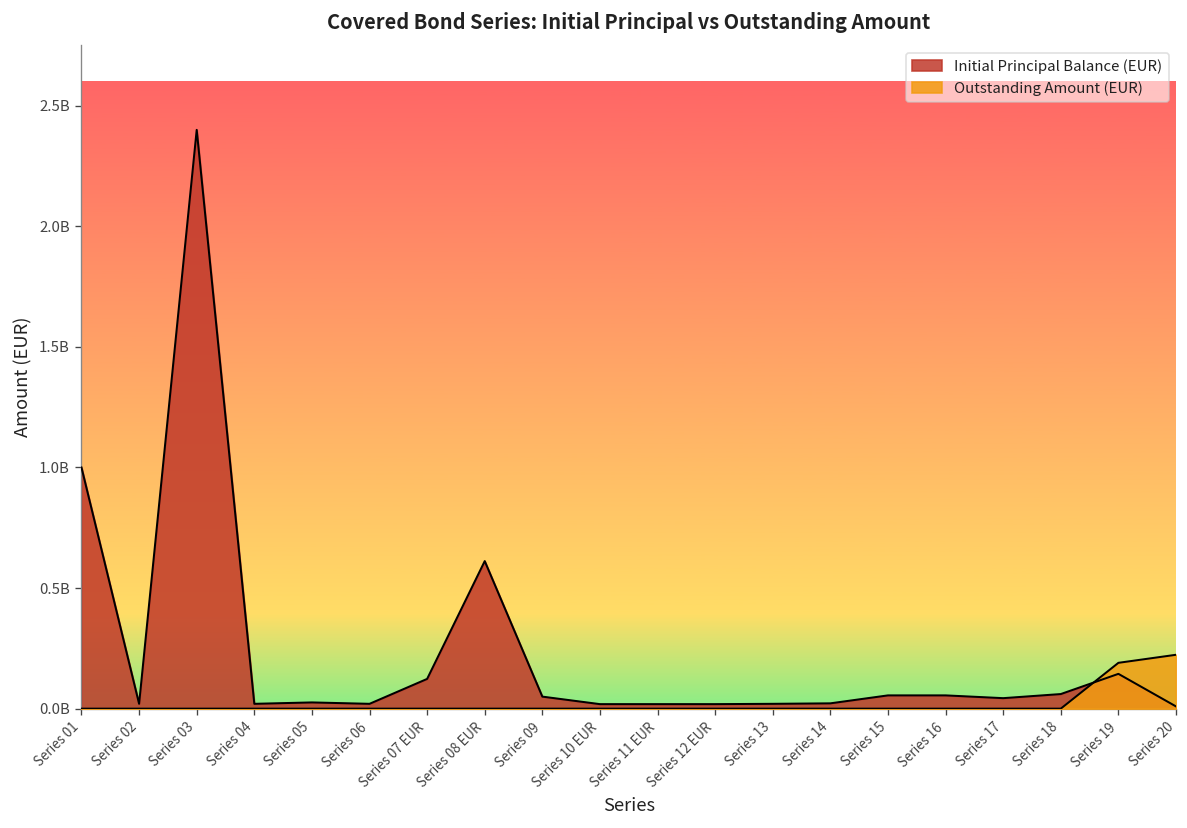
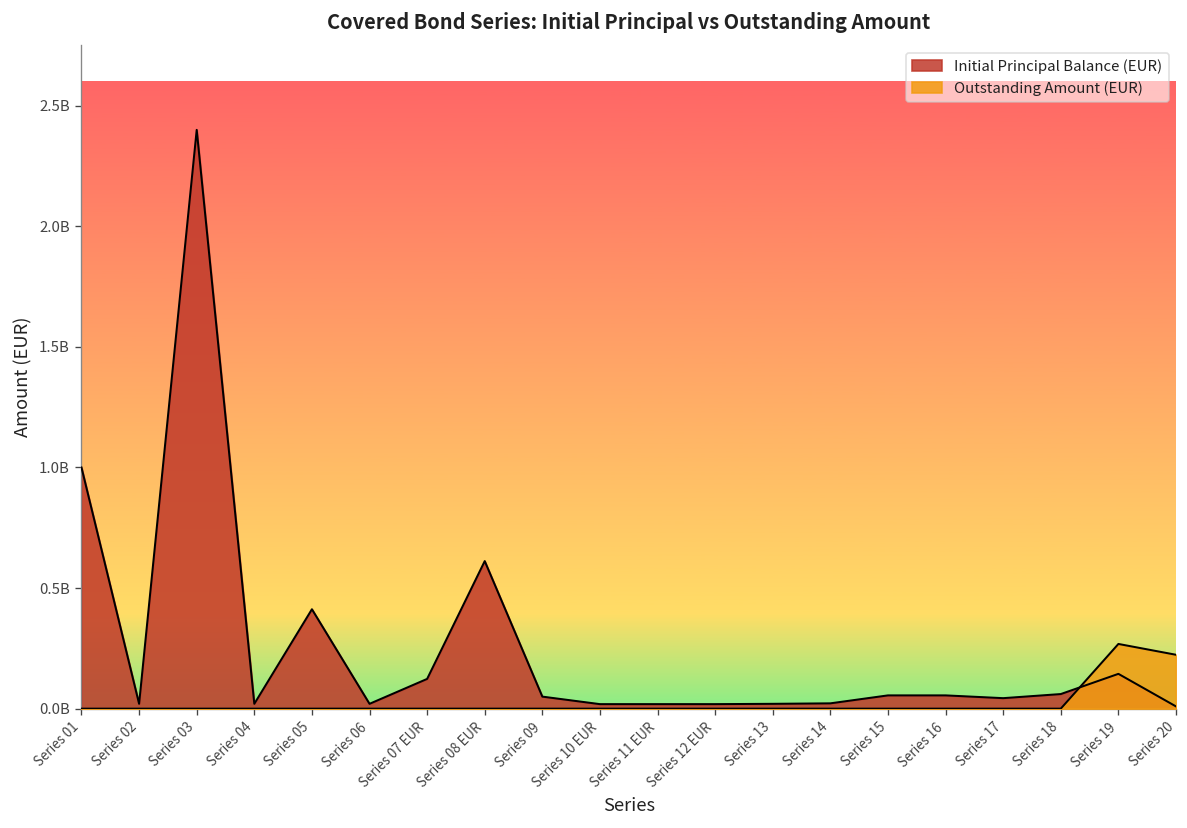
Initial Principal Balance (EUR), Series 05: 30000000 -> 410000000
Outstanding Amount (EUR), Series 19: 190000000 -> 270000000
